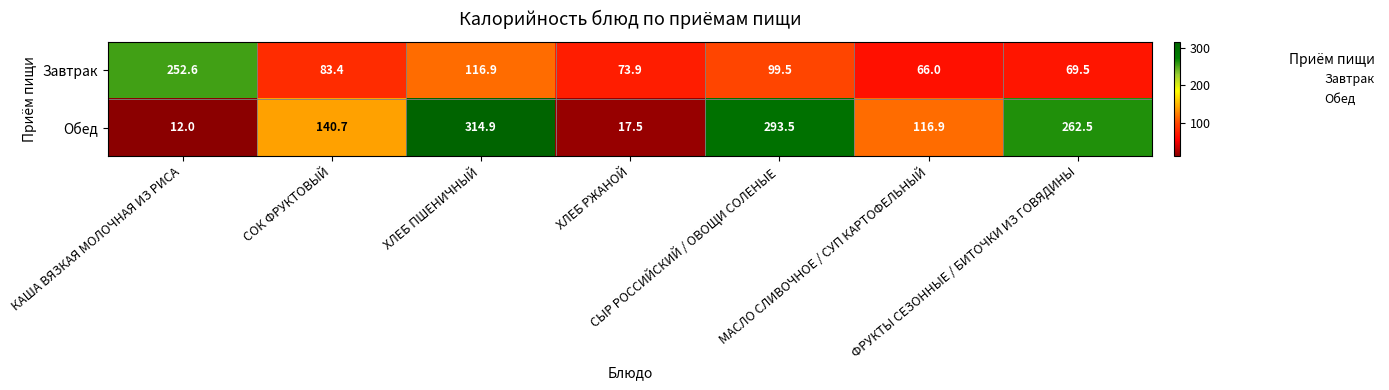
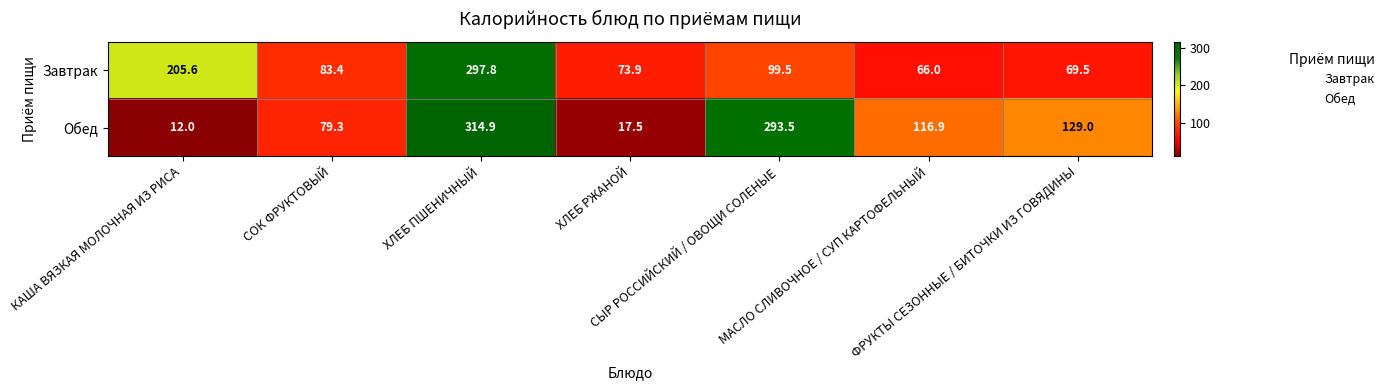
Завтрак, КАША ВЯЗКАЯ МОЛОЧНАЯ ИЗ РИСА: 252.6 -> 205.6
Завтрак, ХЛЕБ ПШЕНИЧНЫЙ: 116.9 -> 297.8
Обед, СОК ФРУКТОВЫЙ: 140.7 -> 79.3
Обед, ФРУКТЫ СЕЗОННЫЕ / БИТОЧКИ ИЗ ГОВЯДИНЫ: 262.5 -> 129.0
